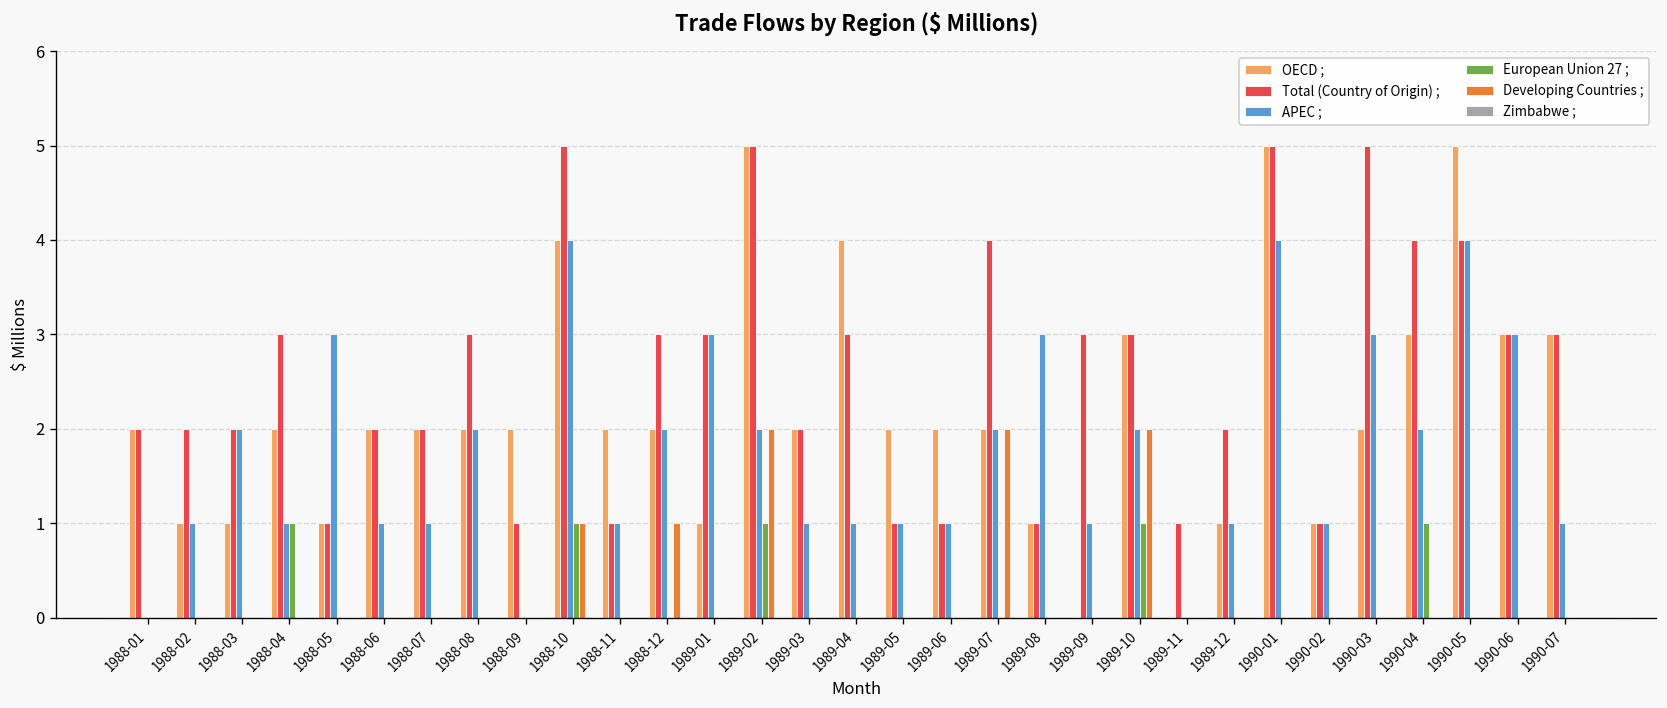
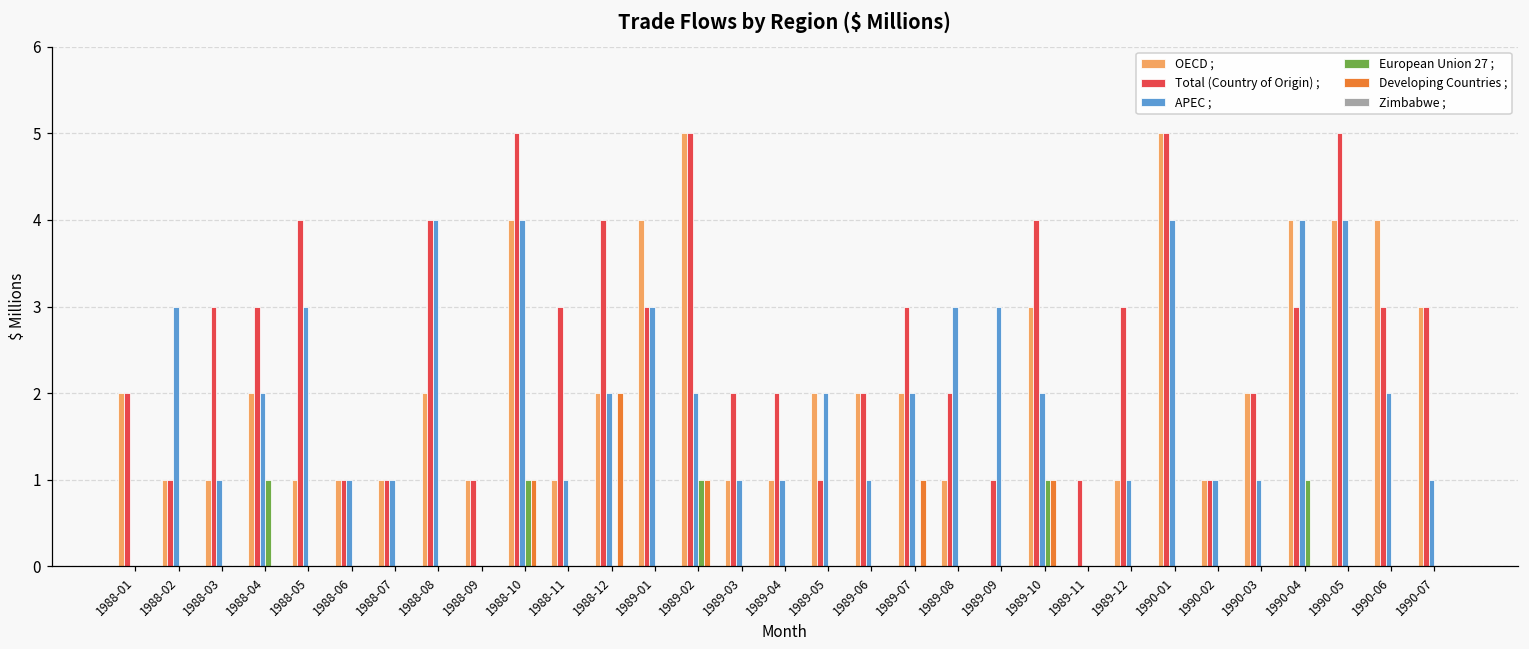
Total (Country of Origin) ;, 1988-02: 2 -> 1
APEC ;, 1988-02: 1 -> 3
Total (Country of Origin) ;, 1988-03: 2 -> 3
APEC ;, 1988-03: 2 -> 1
APEC ;, 1988-04: 1 -> 2
Total (Country of Origin) ;, 1988-05: 1 -> 4
OECD ;, 1988-06: 2 -> 1
Total (Country of Origin) ;, 1988-06: 2 -> 1
OECD ;, 1988-07: 2 -> 1
Total (Country of Origin) ;, 1988-07: 2 -> 1
Total (Country of Origin) ;, 1988-08: 3 -> 4
APEC ;, 1988-08: 2 -> 4
OECD ;, 1988-09: 2 -> 1
OECD ;, 1988-11: 2 -> 1
Total (Country of Origin) ;, 1988-11: 1 -> 3
Total (Country of Origin) ;, 1988-12: 3 -> 4
Developing Countries ;, 1988-12: 1 -> 2
OECD ;, 1989-01: 1 -> 4
Developing Countries ;, 1989-02: 2 -> 1
OECD ;, 1989-03: 2 -> 1
OECD ;, 1989-04: 4 -> 1
Total (Country of Origin) ;, 1989-04: 3 -> 2
APEC ;, 1989-05: 1 -> 2
Total (Country of Origin) ;, 1989-06: 1 -> 2
Total (Country of Origin) ;, 1989-07: 4 -> 3
Developing Countries ;, 1989-07: 2 -> 1
Total (Country of Origin) ;, 1989-08: 1 -> 2
Total (Country of Origin) ;, 1989-09: 3 -> 1
APEC ;, 1989-09: 1 -> 3
Total (Country of Origin) ;, 1989-10: 3 -> 4
Developing Countries ;, 1989-10: 2 -> 1
Total (Country of Origin) ;, 1989-12: 2 -> 3
Total (Country of Origin) ;, 1990-03: 5 -> 2
APEC ;, 1990-03: 3 -> 1
OECD ;, 1990-04: 3 -> 4
Total (Country of Origin) ;, 1990-04: 4 -> 3
APEC ;, 1990-04: 2 -> 4
OECD ;, 1990-05: 5 -> 4
Total (Country of Origin) ;, 1990-05: 4 -> 5
OECD ;, 1990-06: 3 -> 4
APEC ;, 1990-06: 3 -> 2
